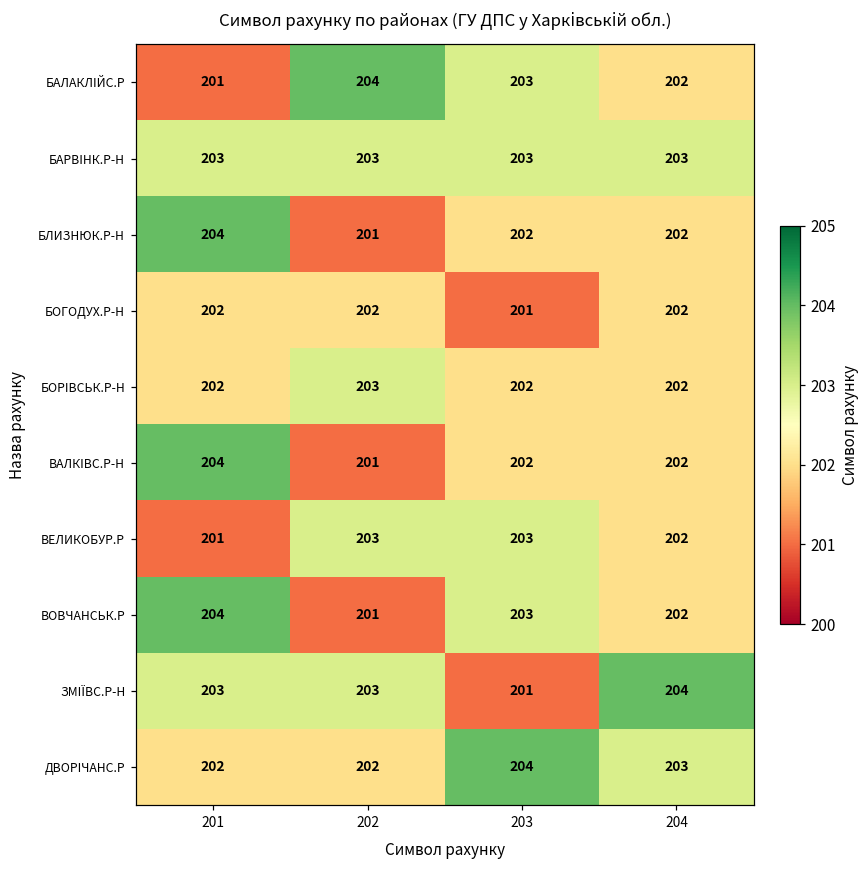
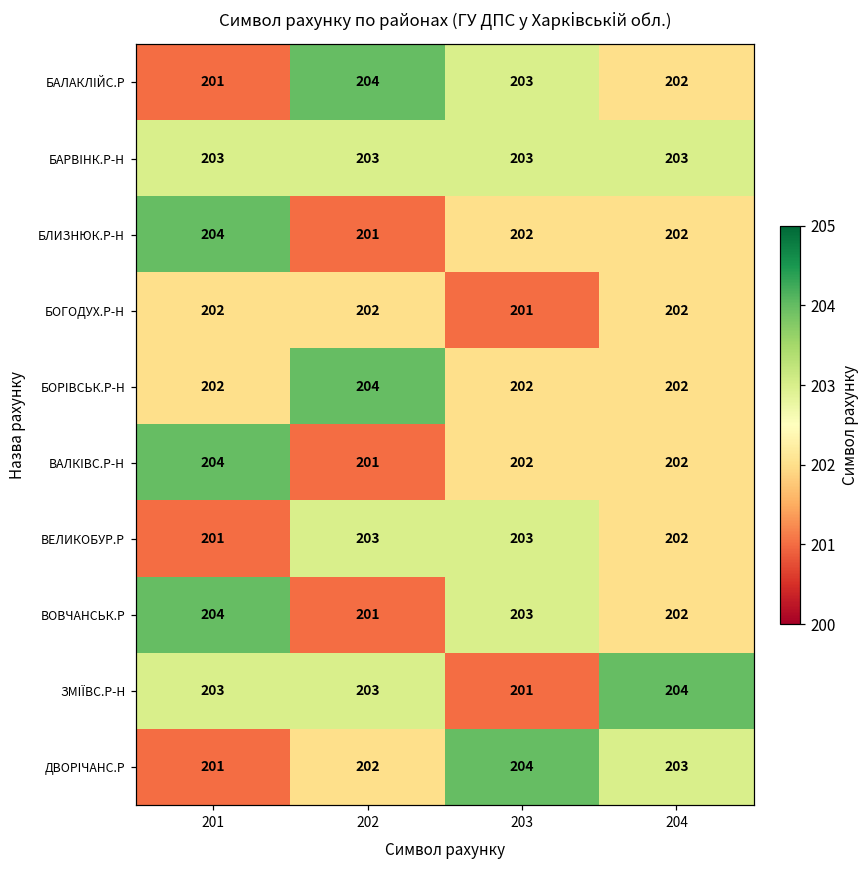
БОРІВСЬК.Р-Н, 202: 203 -> 204
ДВОРІЧАНС.Р, 201: 202 -> 201
